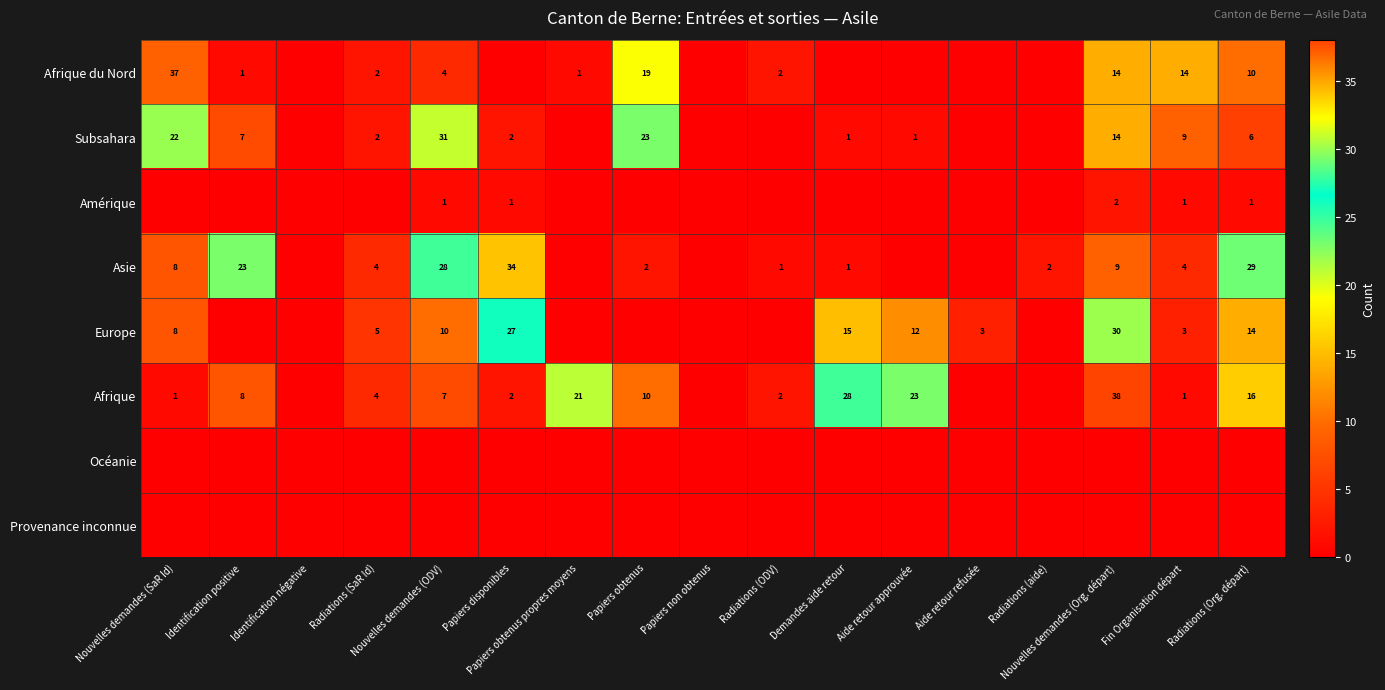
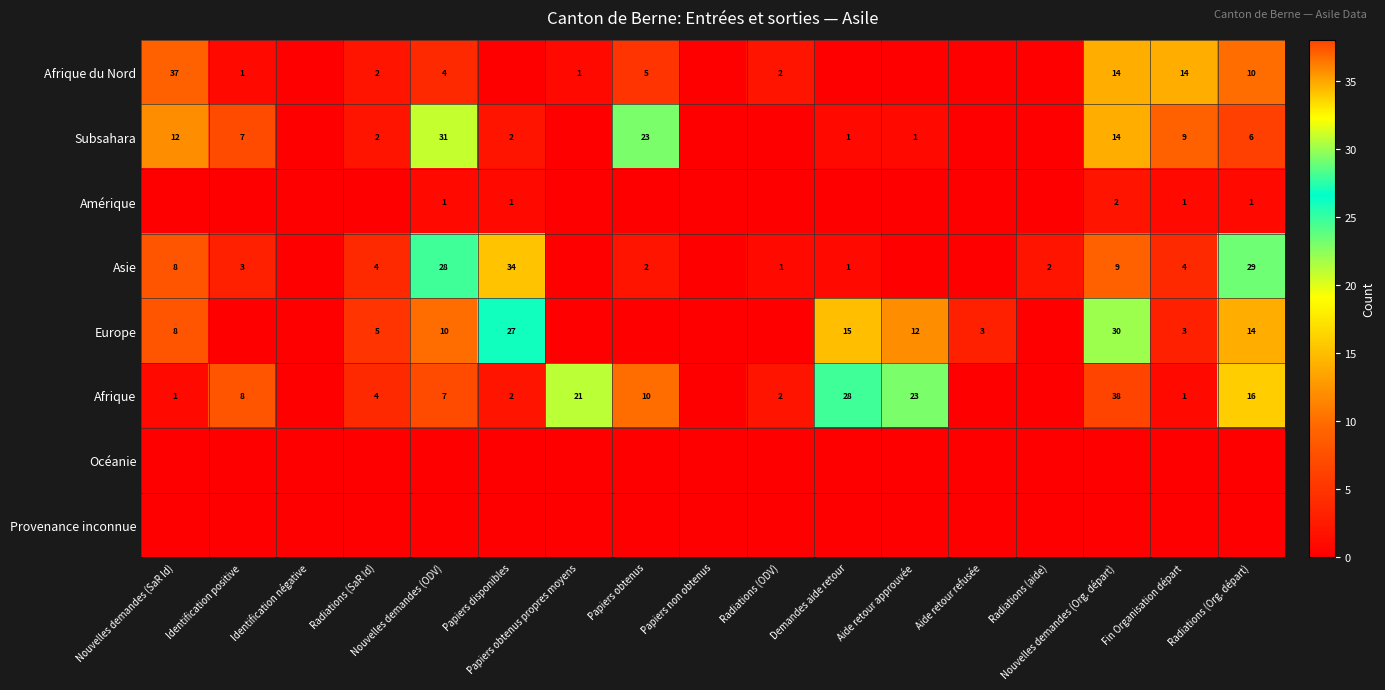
Afrique du Nord, Papiers obtenus: 19 -> 5
Subsahara, Nouvelles demandes (SaR Id): 22 -> 12
Asie, Identification positive: 23 -> 3
